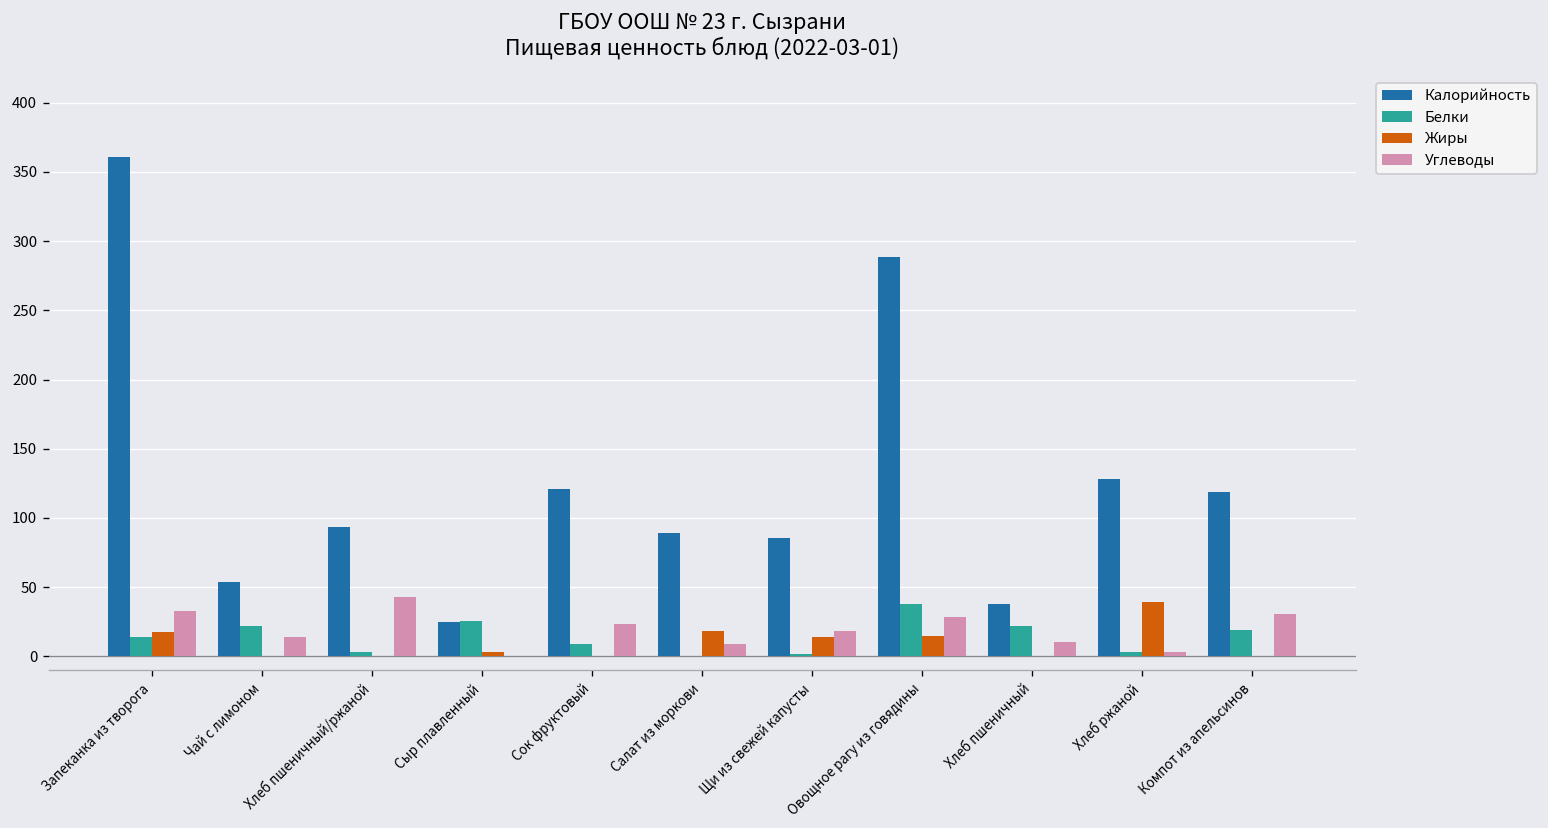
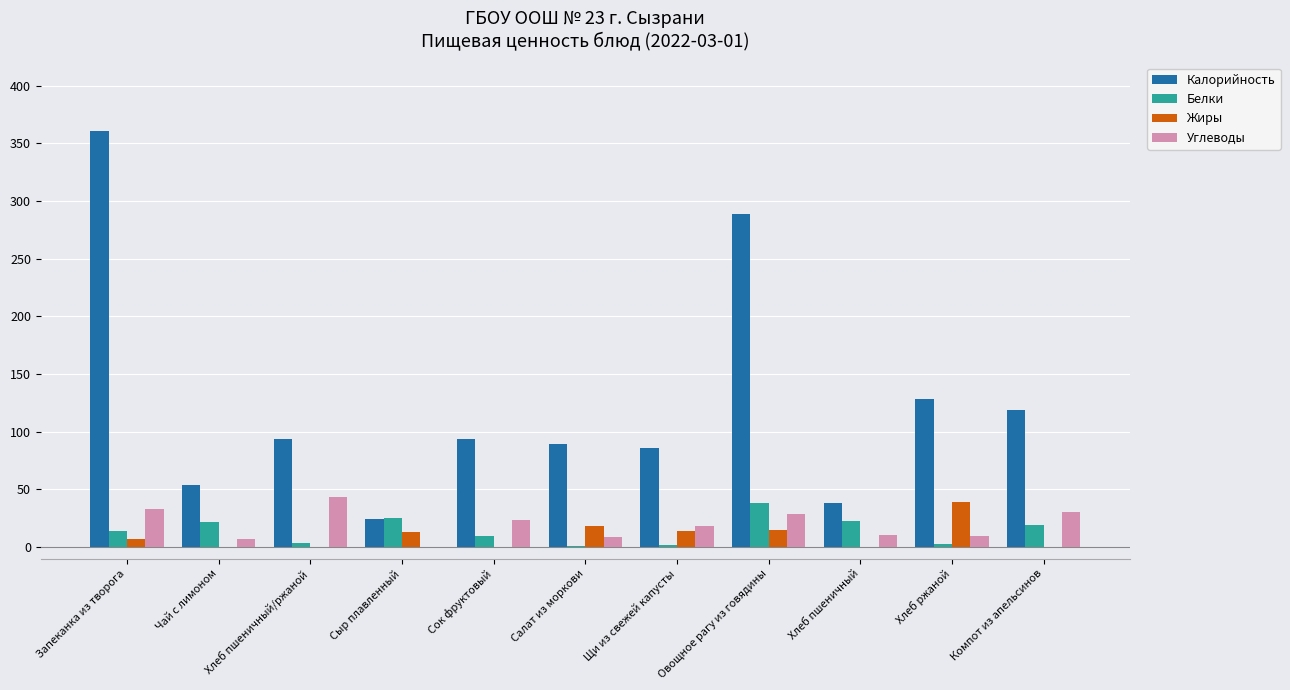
Жиры, Запеканка из творога: 18 -> 7
Углеводы, Чай с лимоном: 14 -> 6
Жиры, Сыр плавленный: 4 -> 13
Калорийность, Сок фруктовый: 121 -> 94
Углеводы, Хлеб ржаной: 3 -> 10
